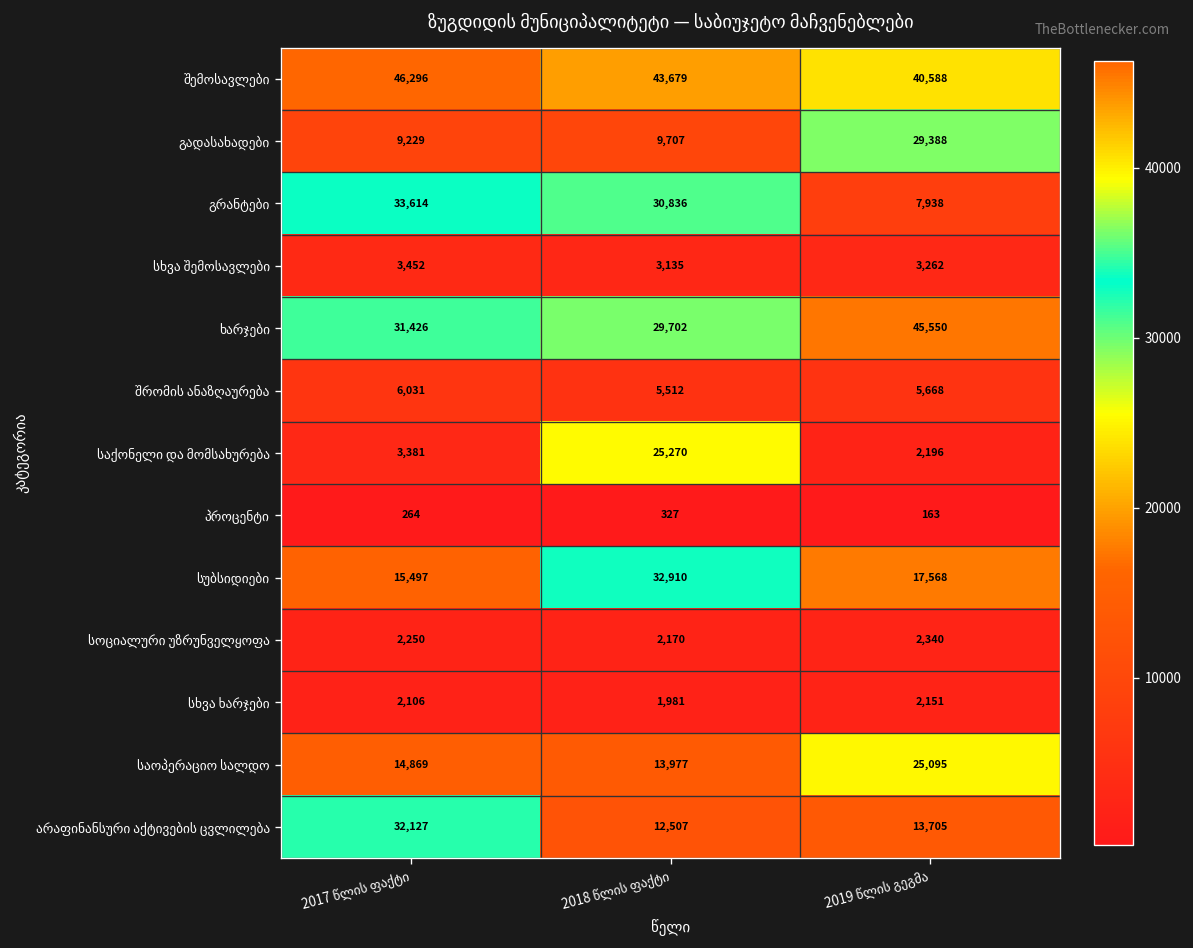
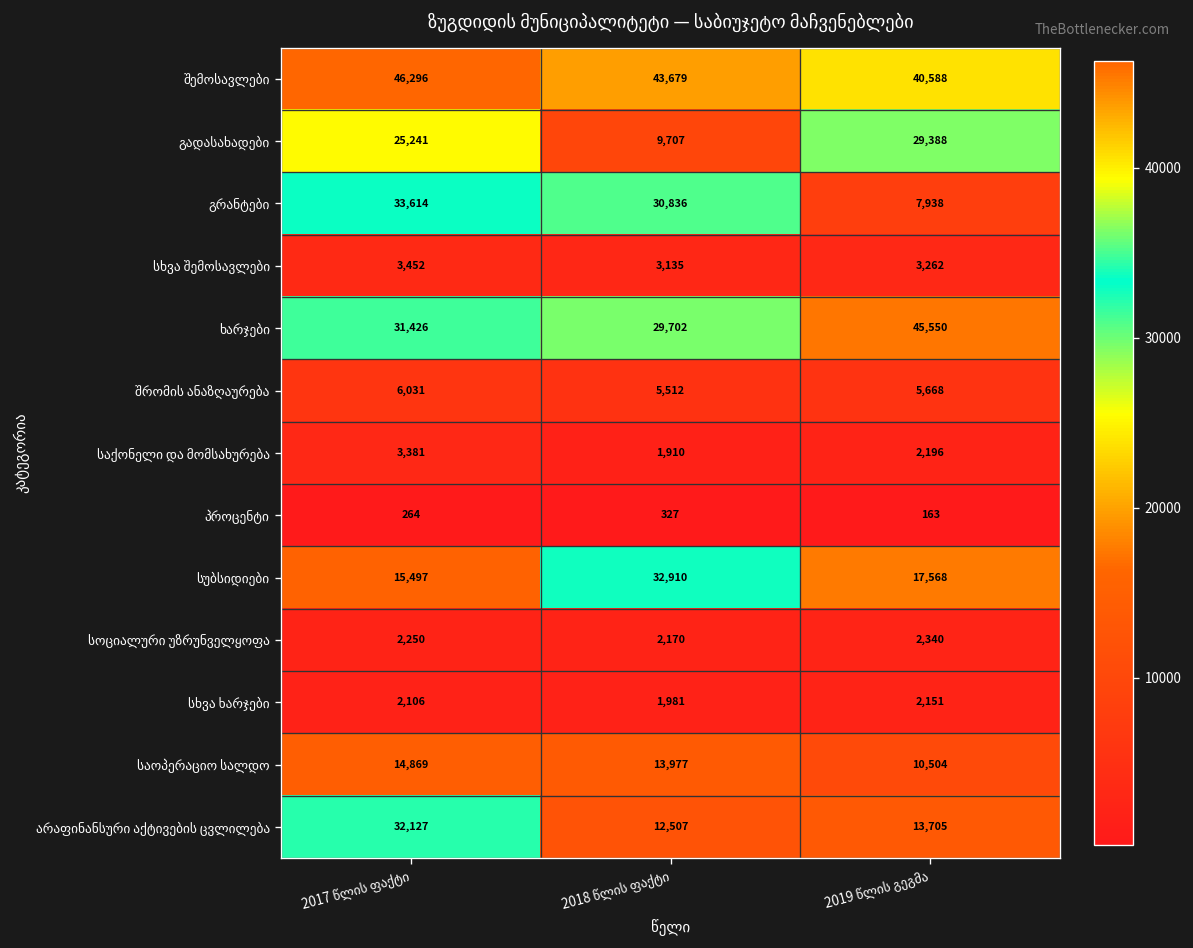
გადასახადები, 2017 წლის ფაქტი: 9,229 -> 25,241
საქონელი და მომსახურება, 2018 წლის ფაქტი: 25,270 -> 1,910
საოპერაციო სალდო, 2019 წლის გეგმა: 25,095 -> 10,504
